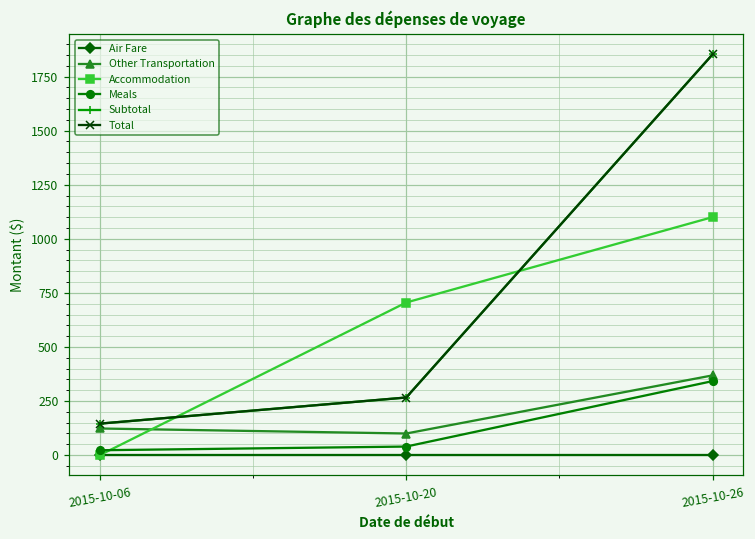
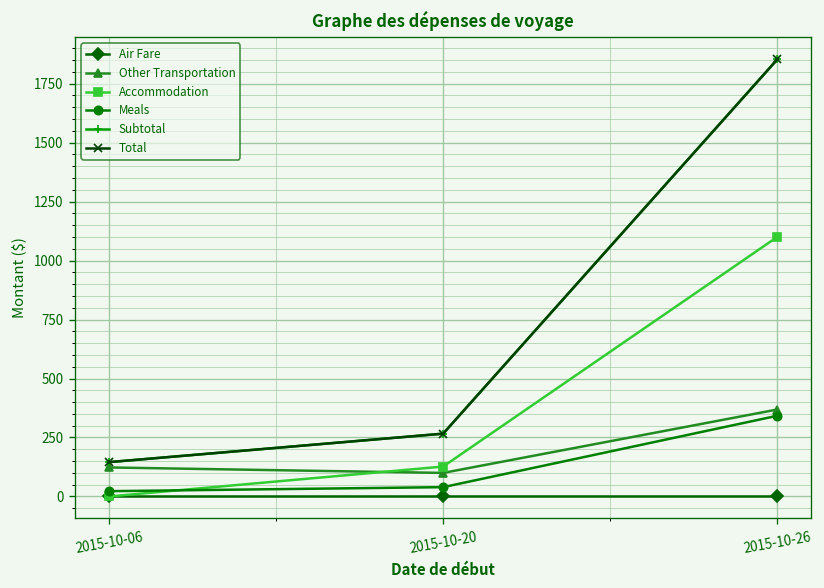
Accommodation, 2015-10-20: 710 -> 130
